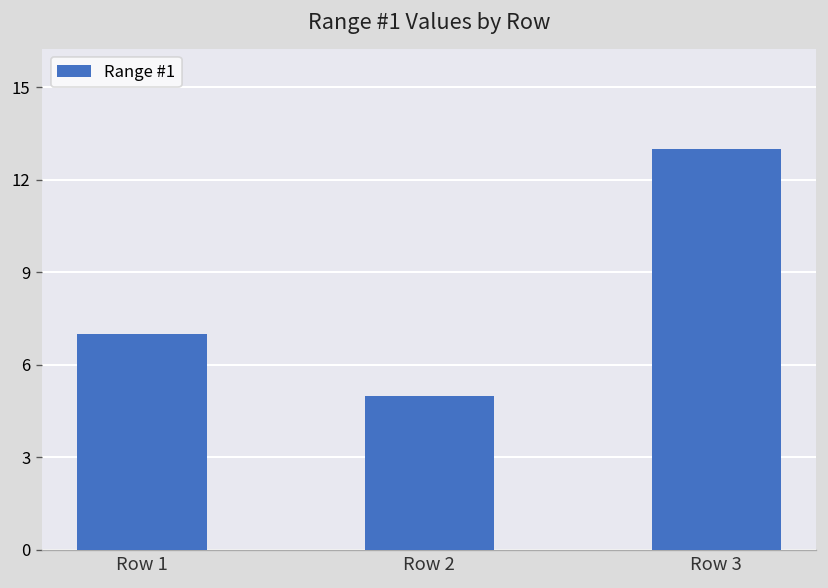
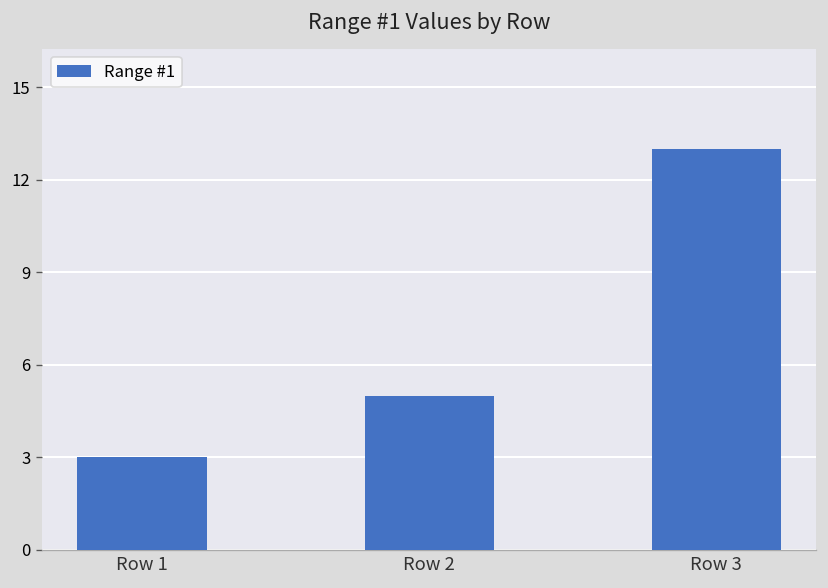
Row 1: 7 -> 3
